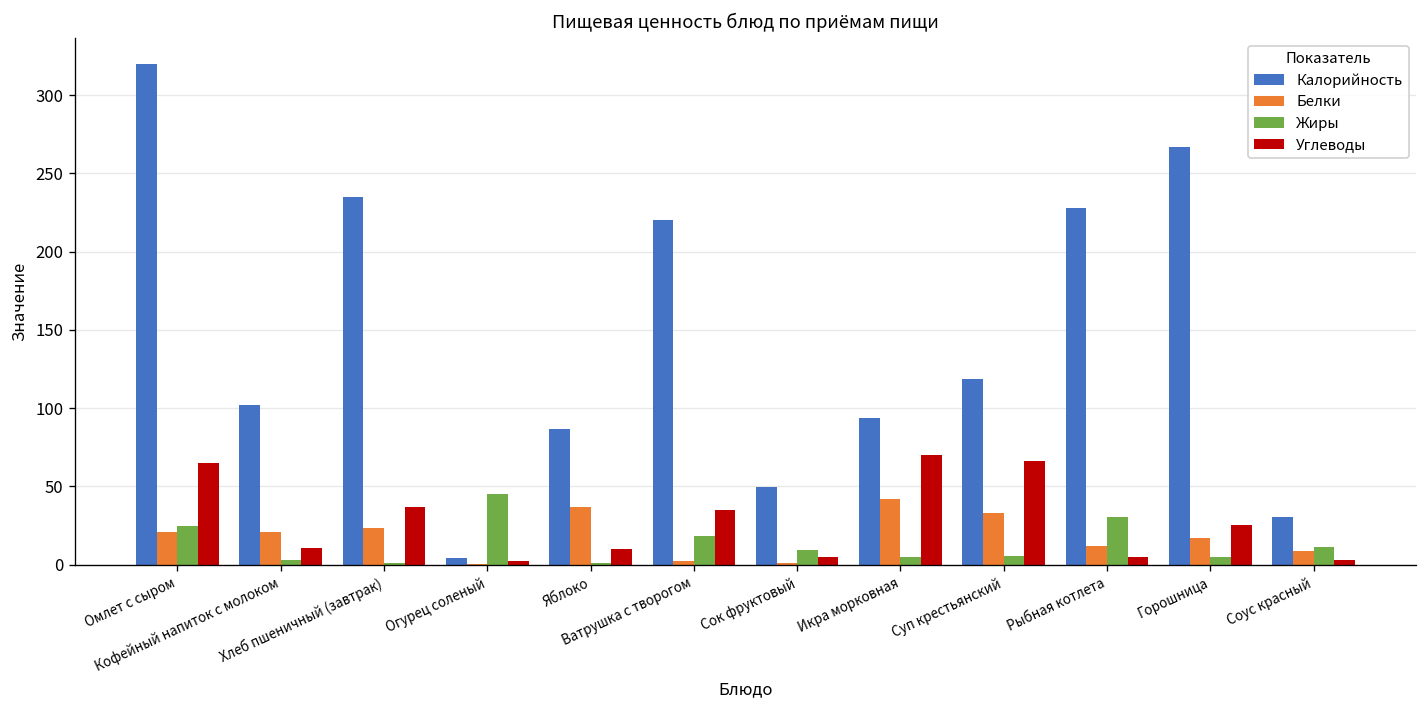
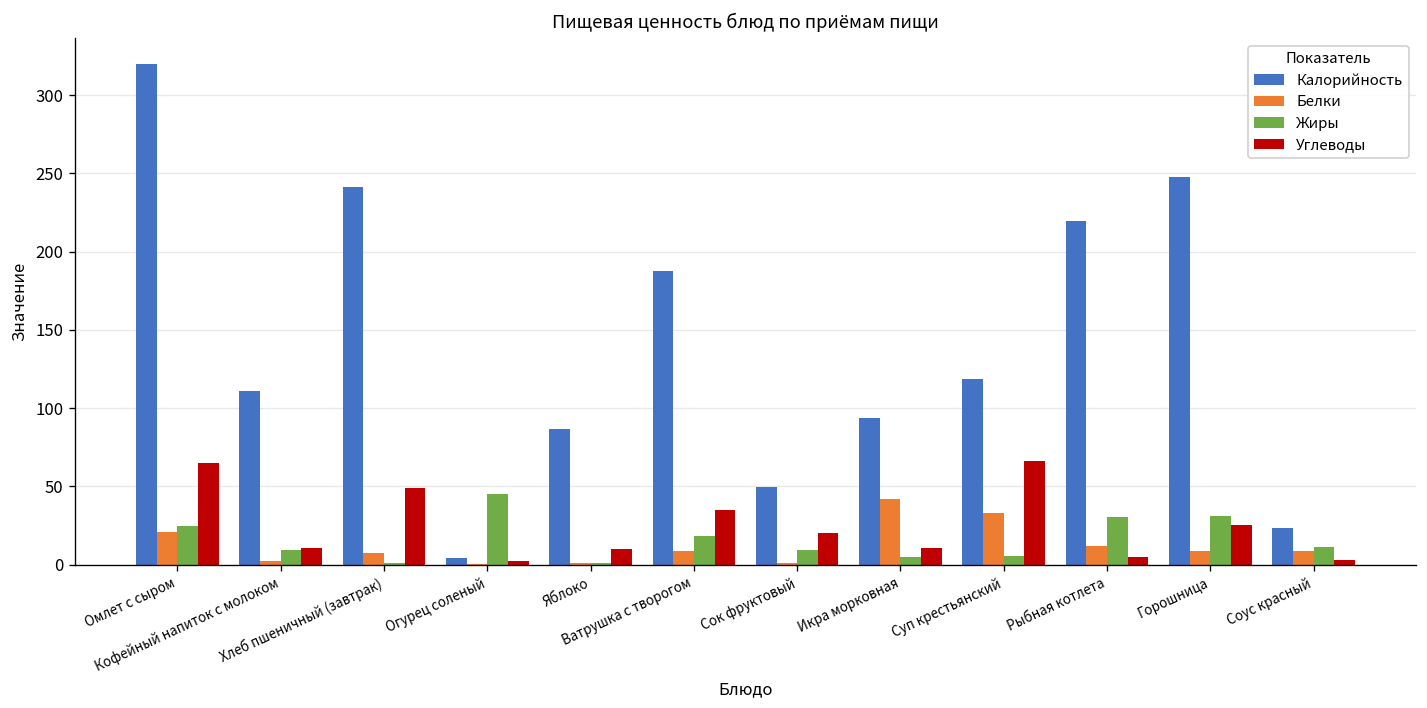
Калорийность, Кофейный напиток с молоком: 102 -> 111
Белки, Кофейный напиток с молоком: 21 -> 2
Жиры, Кофейный напиток с молоком: 3 -> 10
Калорийность, Хлеб пшеничный (завтрак): 235 -> 241
Белки, Хлеб пшеничный (завтрак): 23 -> 8
Углеводы, Хлеб пшеничный (завтрак): 37 -> 49
Белки, Яблоко: 37 -> 1
Калорийность, Ватрушка с творогом: 220 -> 188
Белки, Ватрушка с творогом: 2 -> 9
Углеводы, Сок фруктовый: 5 -> 20
Углеводы, Икра морковная: 70 -> 11
Калорийность, Рыбная котлета: 228 -> 219
Калорийность, Горошница: 267 -> 248
Белки, Горошница: 17 -> 9
Жиры, Горошница: 5 -> 31
Калорийность, Соус красный: 31 -> 24
